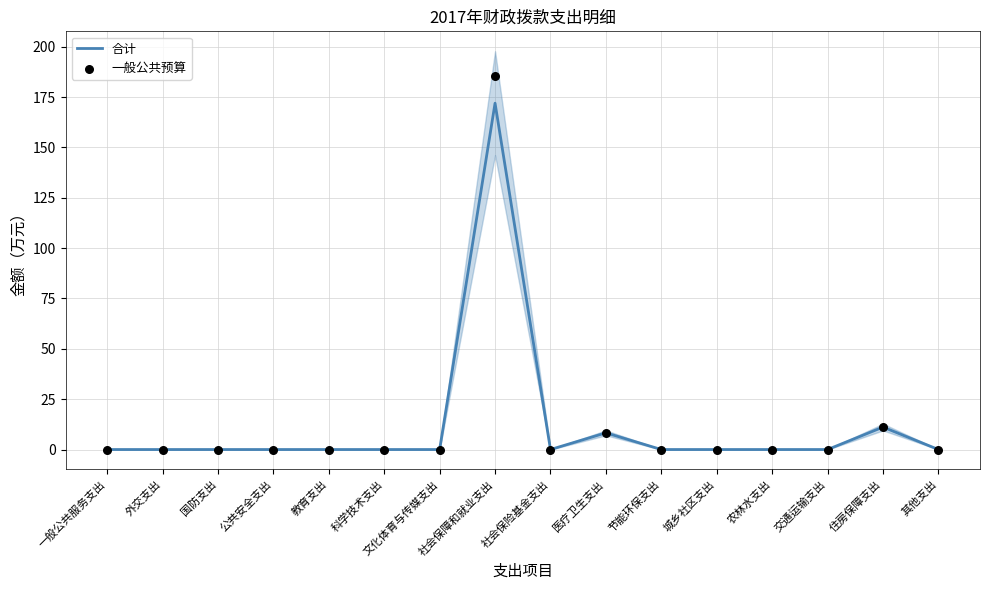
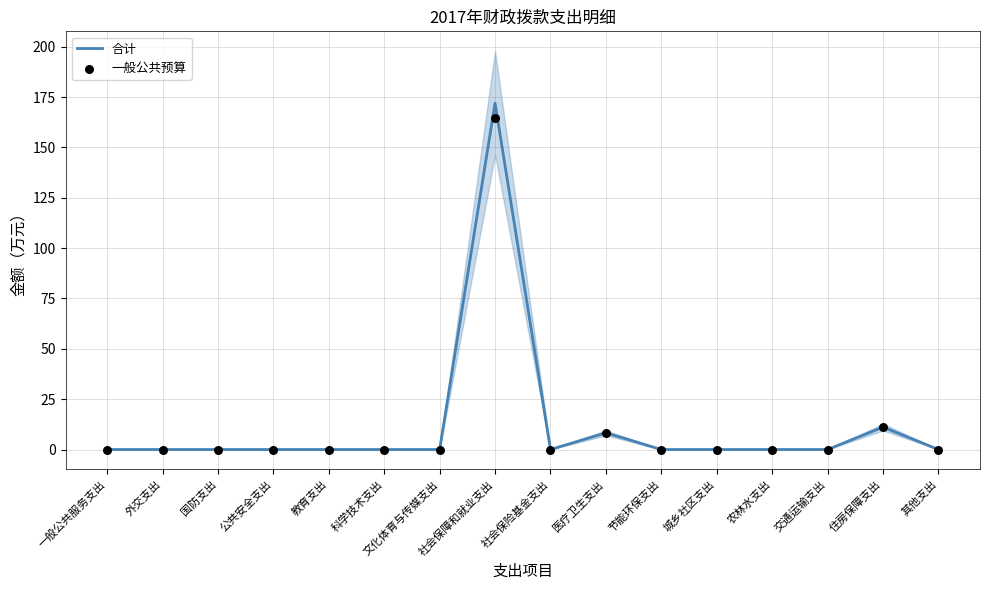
一般公共预算, 社会保障和就业支出: 186 -> 164
